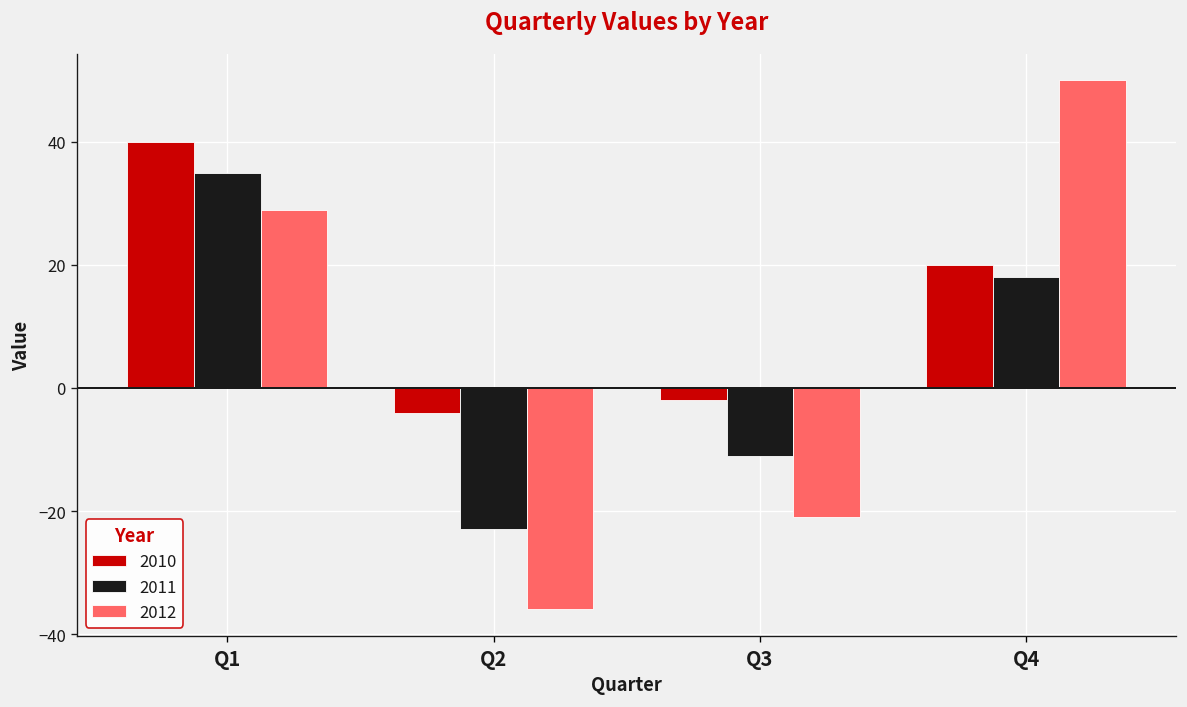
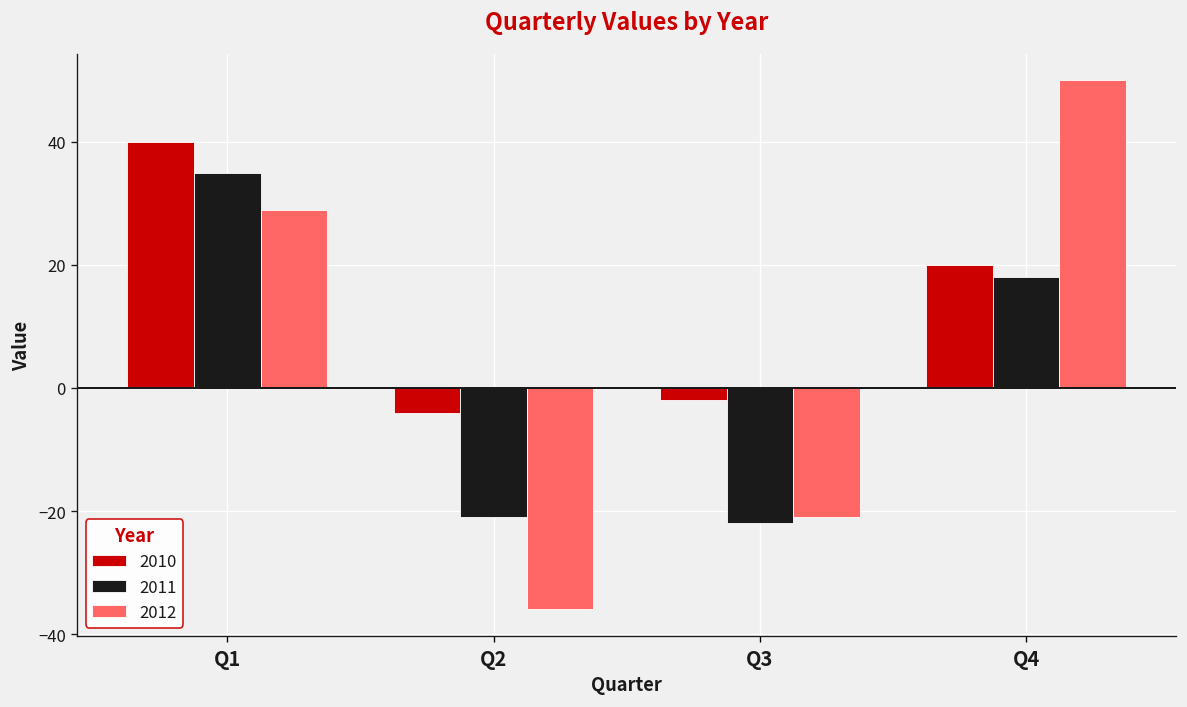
2011, Q2: -23 -> -21
2011, Q3: -11 -> -22
